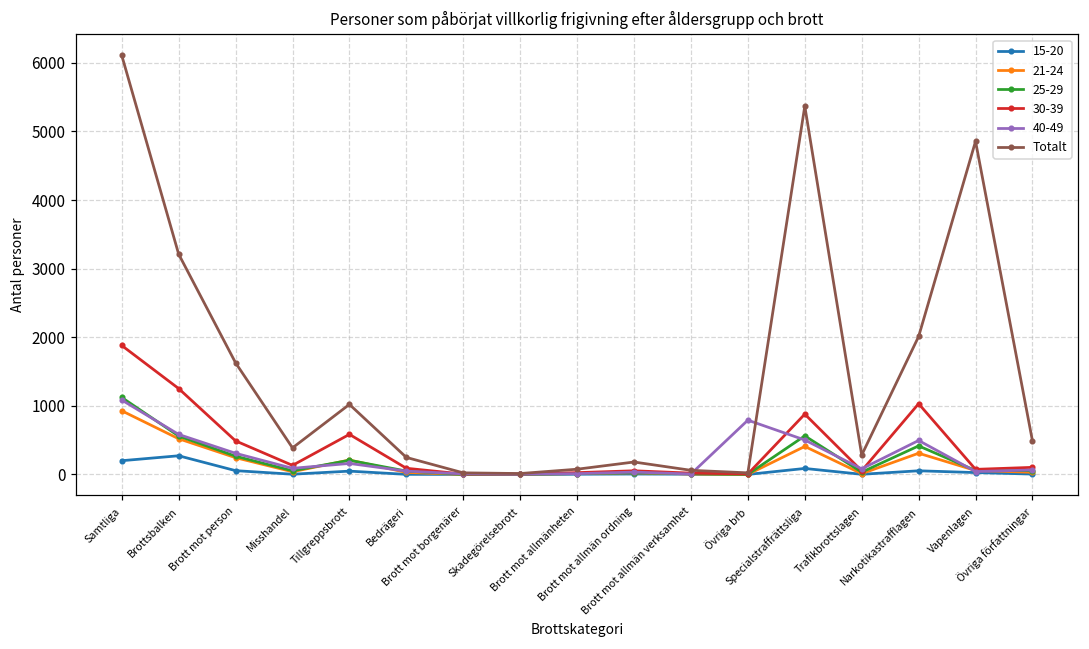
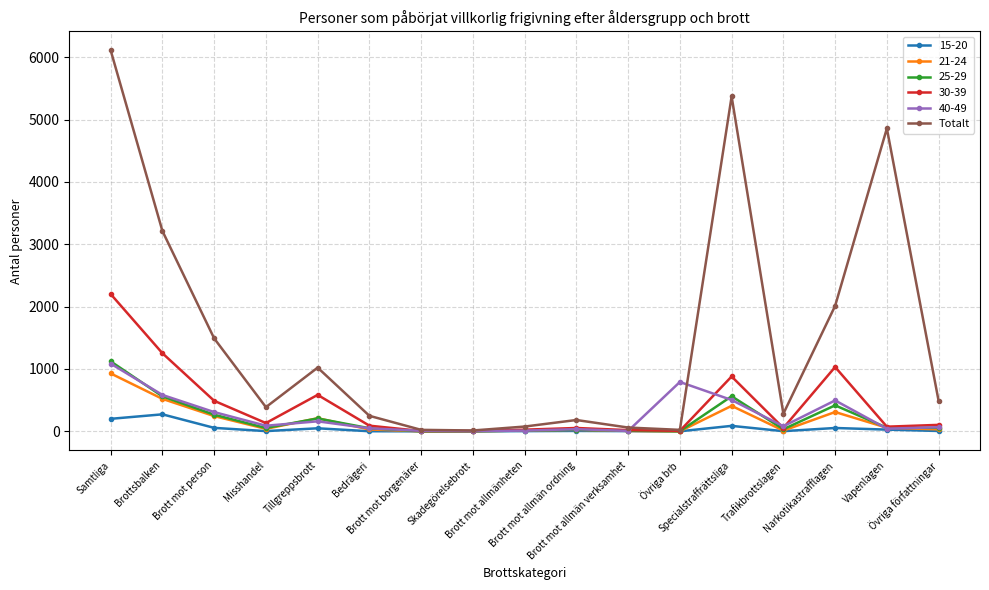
30-39, Samtliga: 1900 -> 2200
Totalt, Brott mot person: 1600 -> 1500
